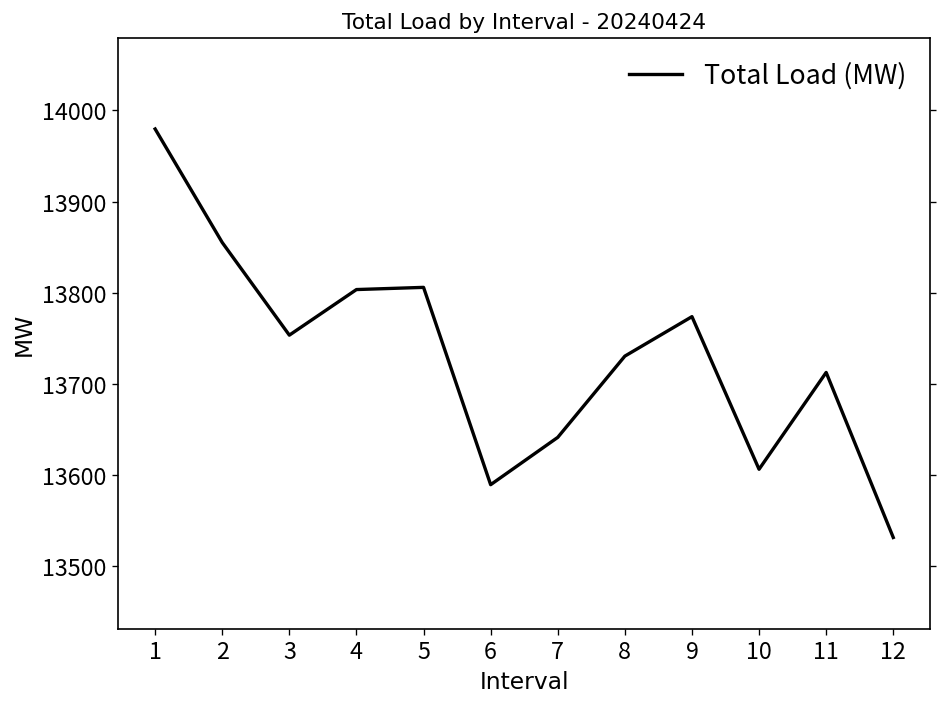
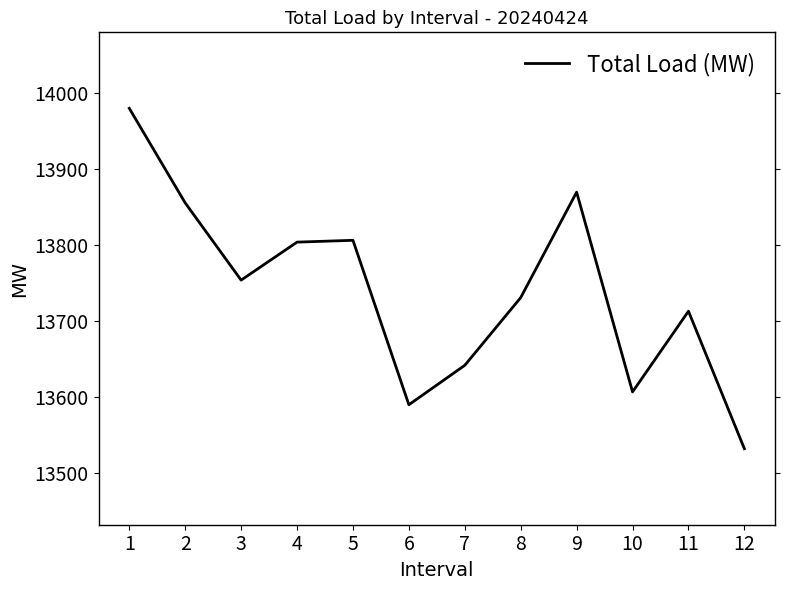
9: 13770 -> 13870
